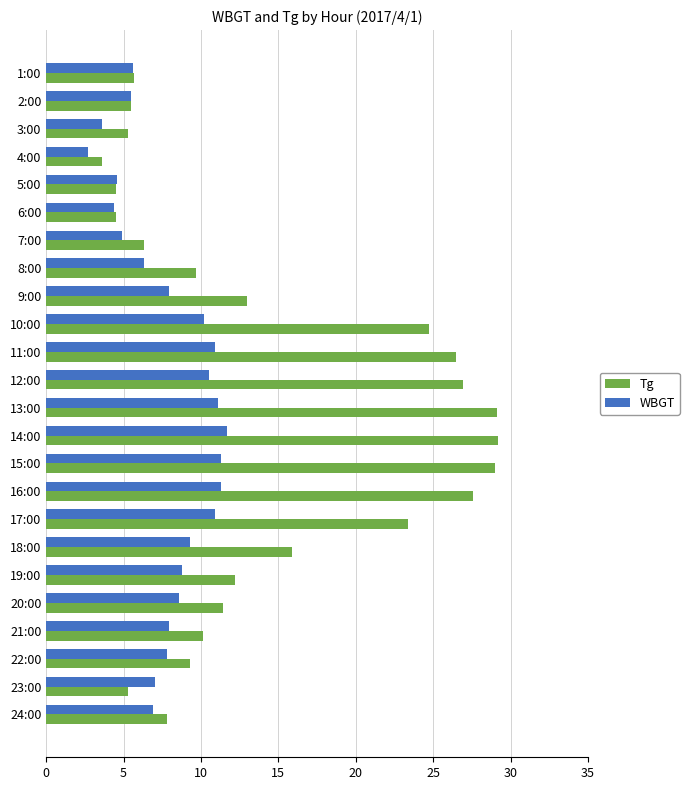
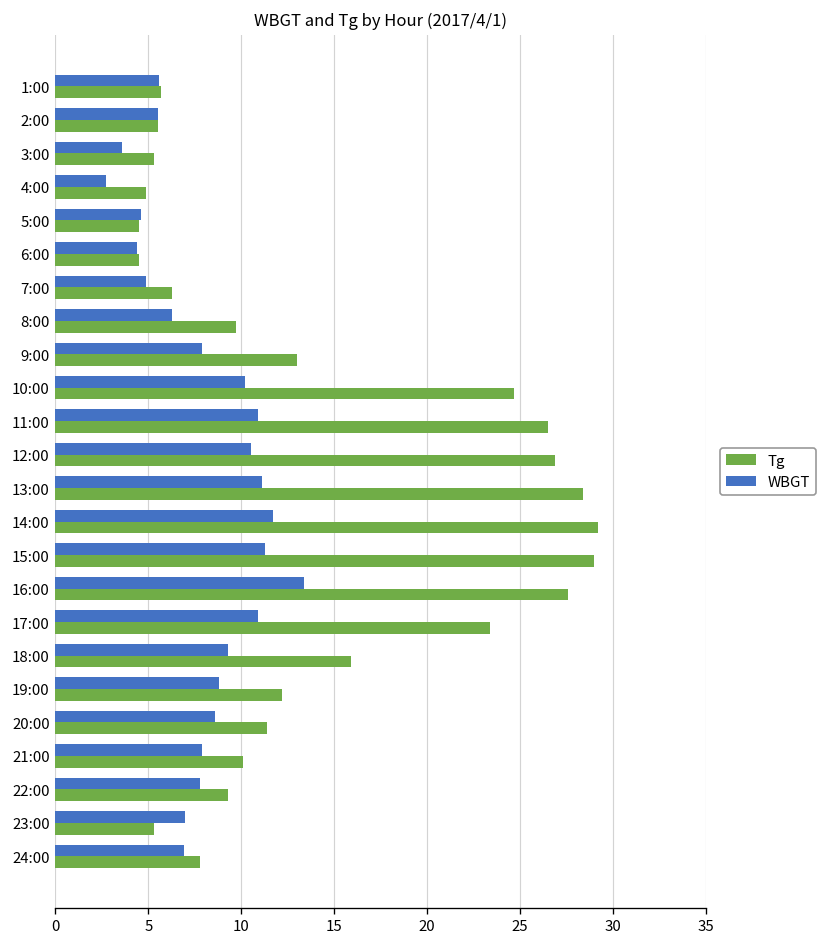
Tg, 4:00: 3.6 -> 4.9
Tg, 13:00: 29.1 -> 28.4
WBGT, 16:00: 11.3 -> 13.4
